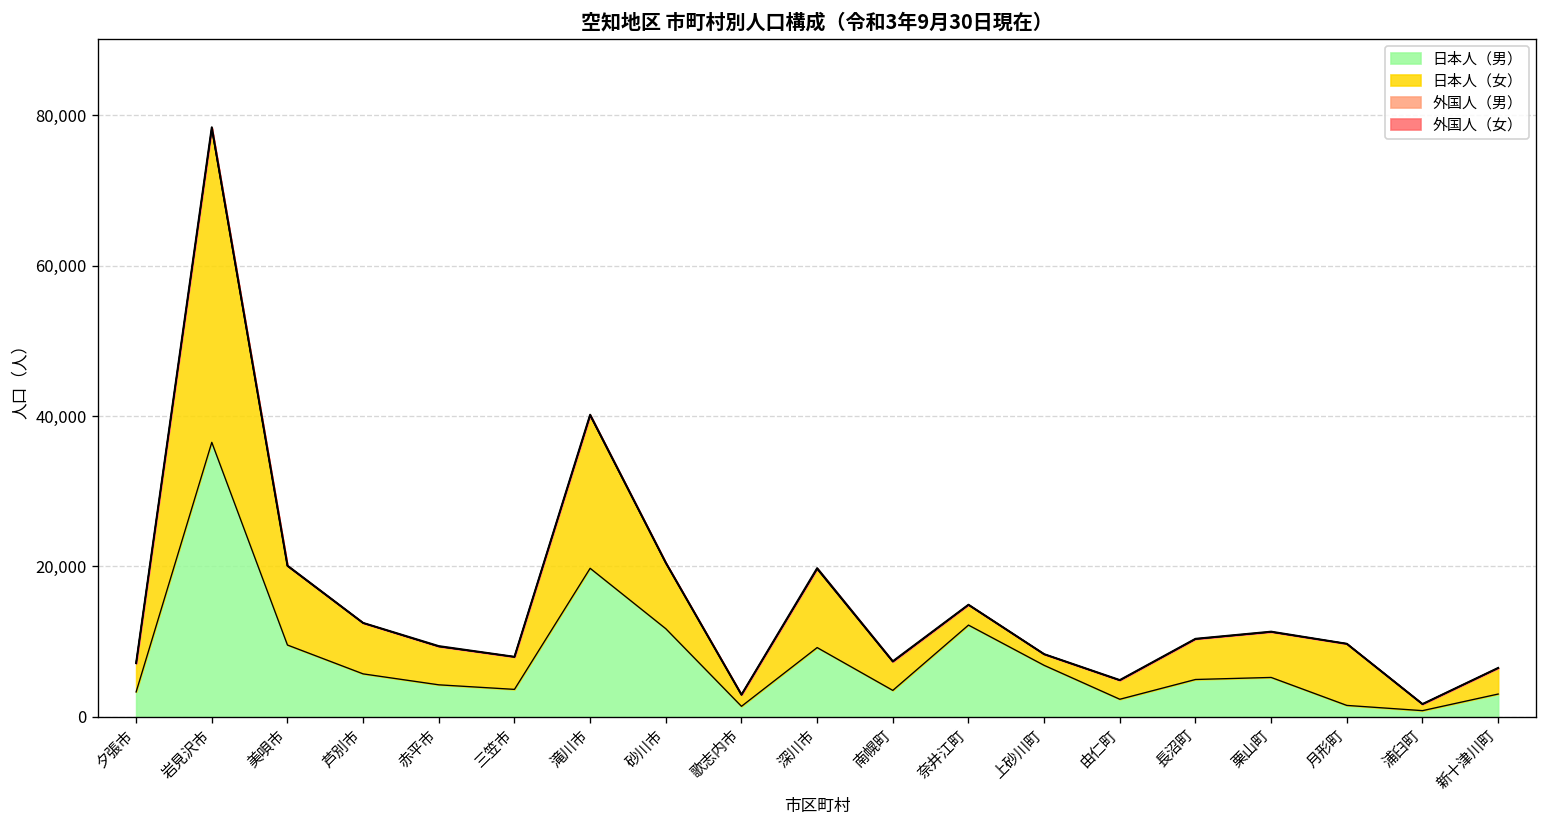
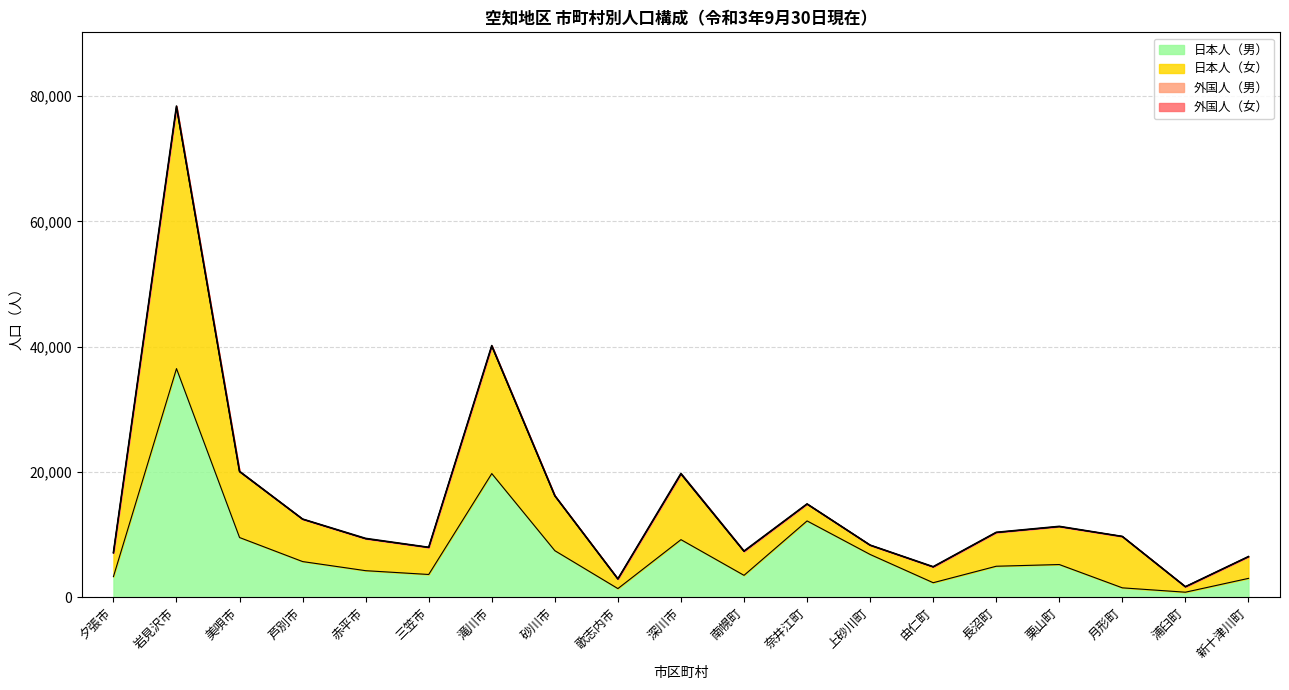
日本人（男）, 砂川市: 12,000 -> 7,000
